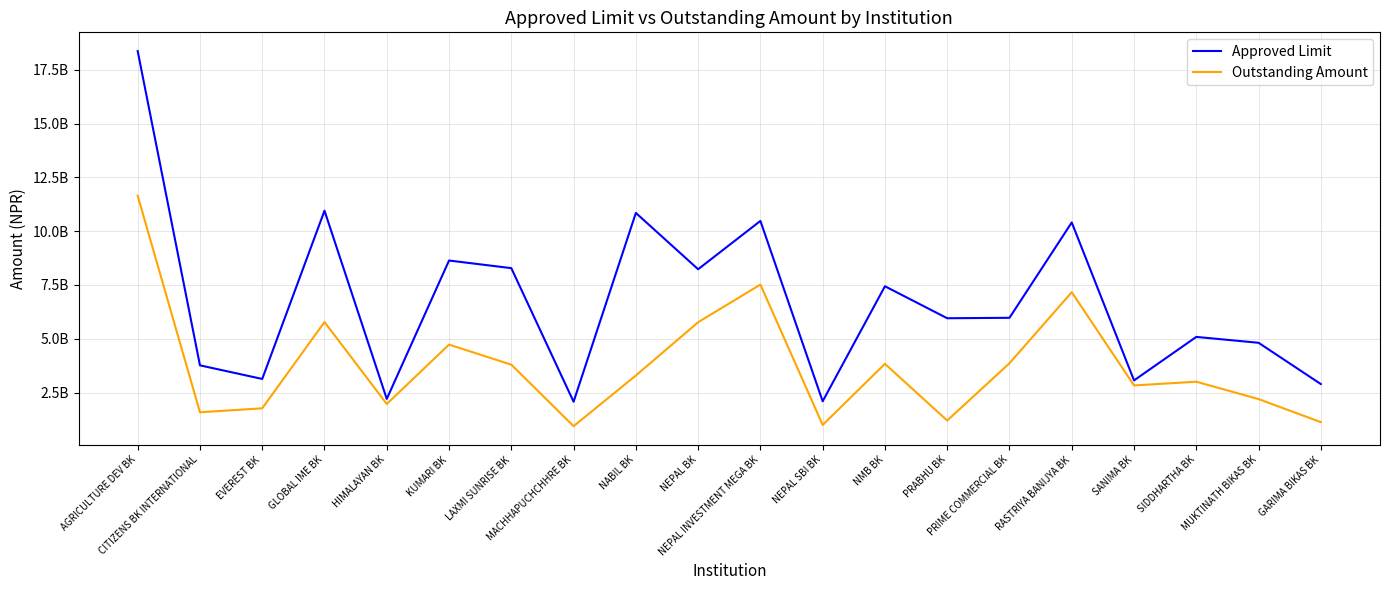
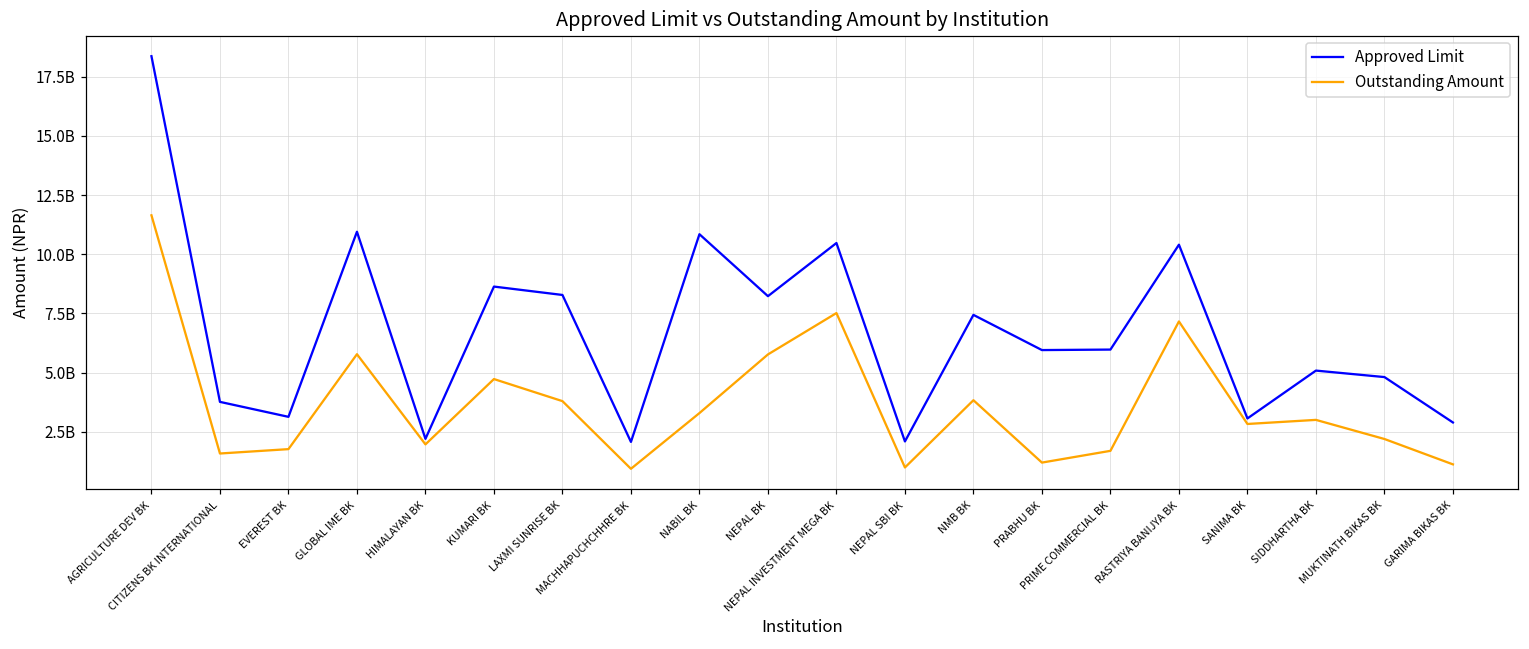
Outstanding Amount, PRIME COMMERCIAL BK: 3900000000 -> 1700000000
